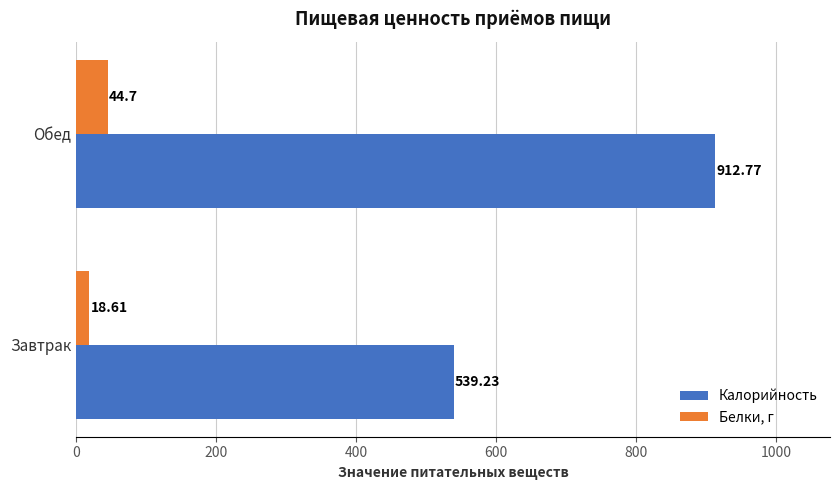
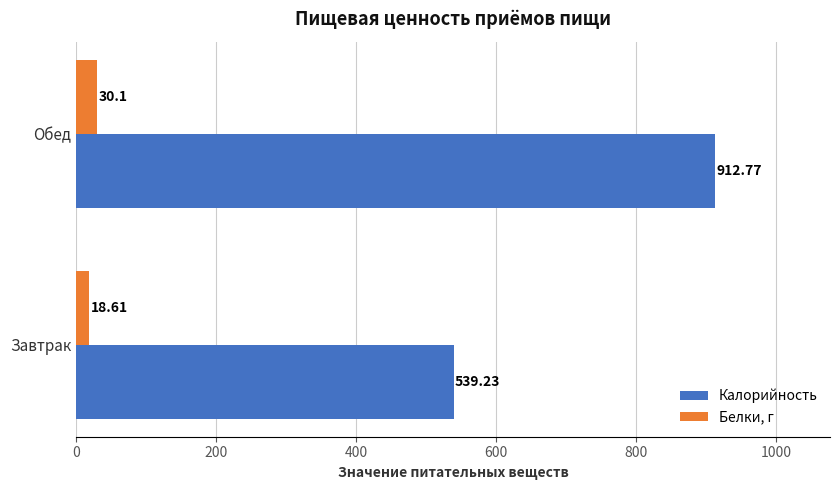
Белки, г, Обед: 44.7 -> 30.1
